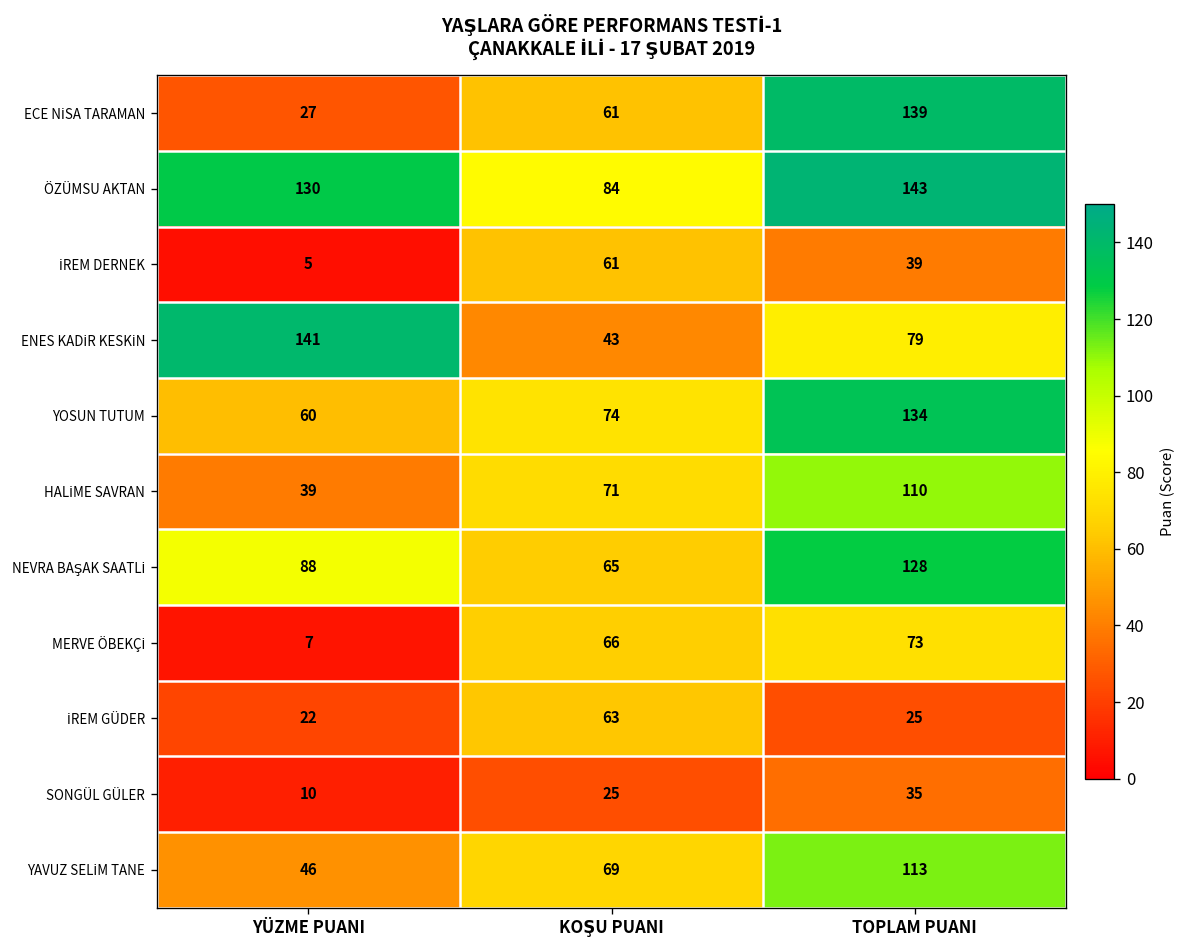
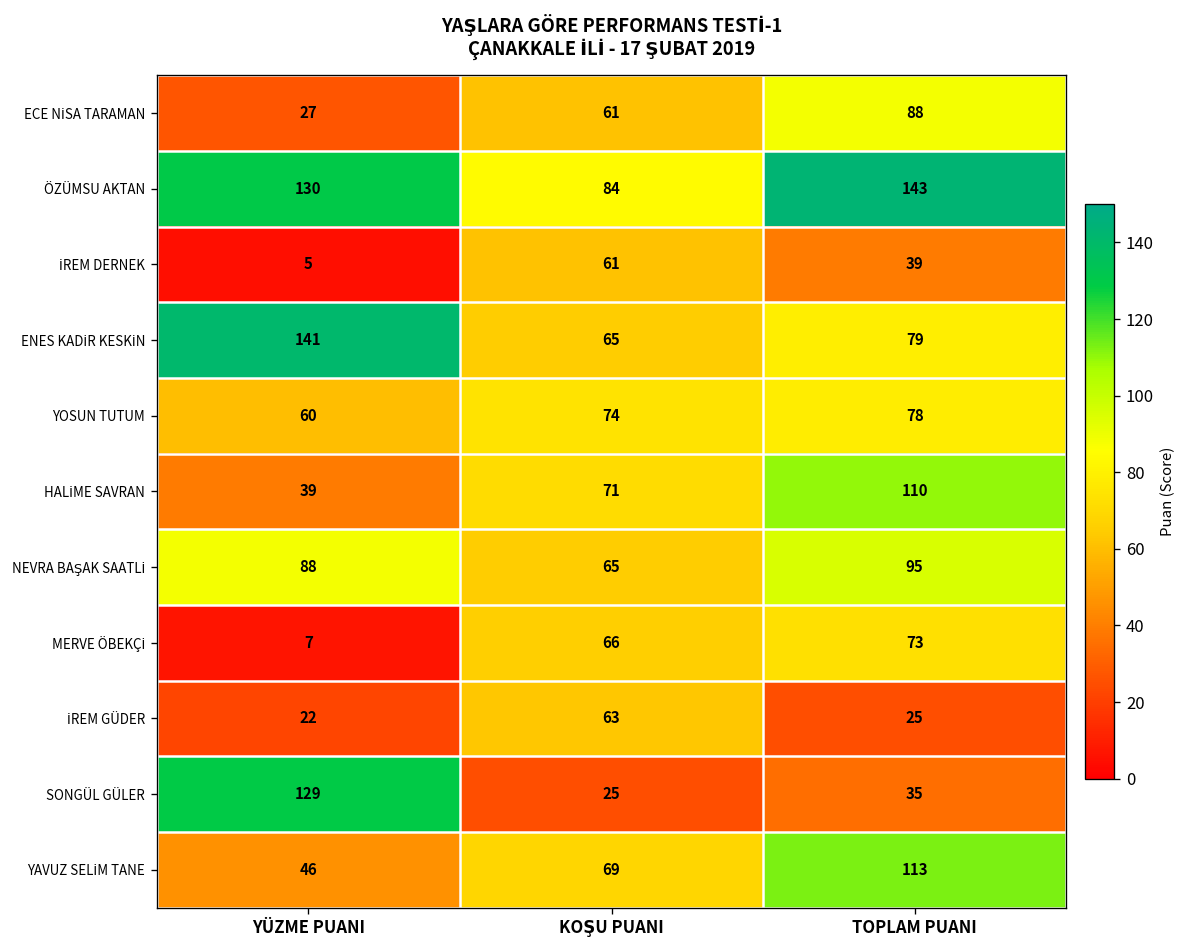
ECE NİSA TARAMAN, TOPLAM PUANI: 139 -> 88
ENES KADİR KESKİN, KOŞU PUANI: 43 -> 65
YOSUN TUTUM, TOPLAM PUANI: 134 -> 78
NEVRA BAŞAK SAATLİ, TOPLAM PUANI: 128 -> 95
SONGÜL GÜLER, YÜZME PUANI: 10 -> 129
